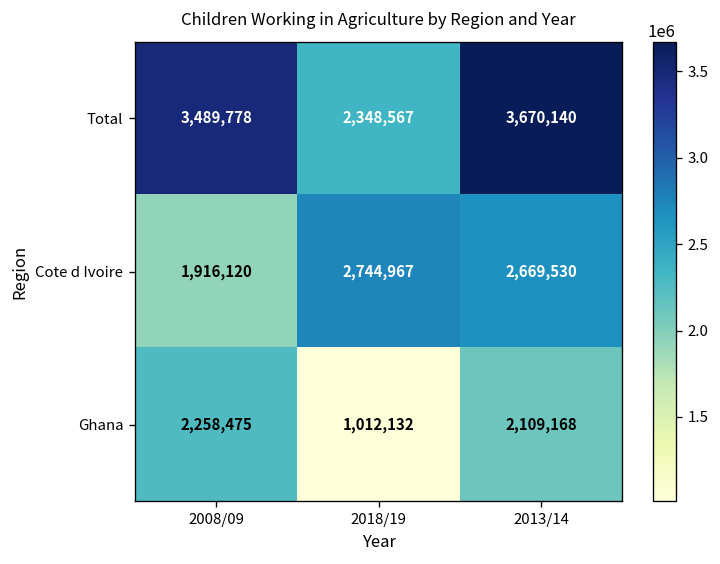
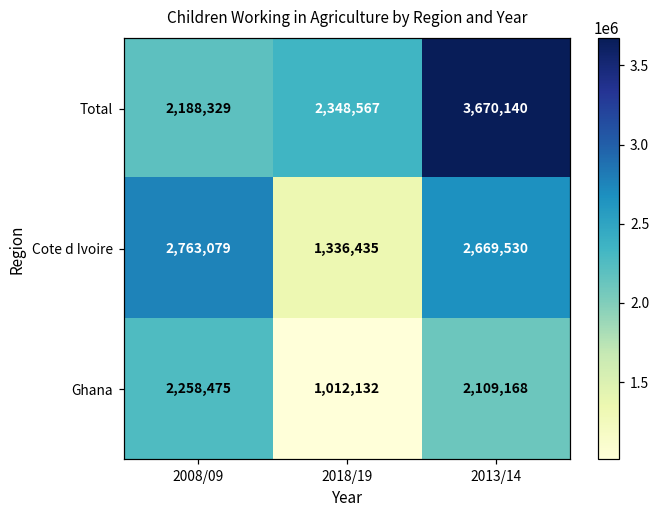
Total, 2008/09: 3,489,778 -> 2,188,329
Cote d Ivoire, 2008/09: 1,916,120 -> 2,763,079
Cote d Ivoire, 2018/19: 2,744,967 -> 1,336,435
